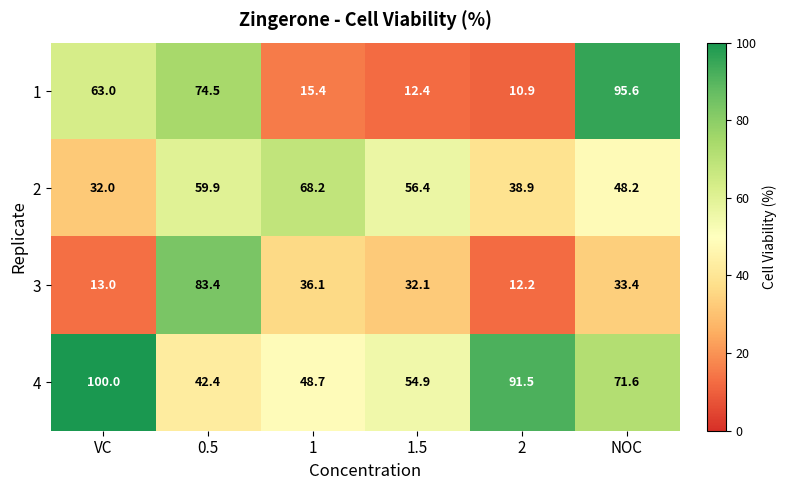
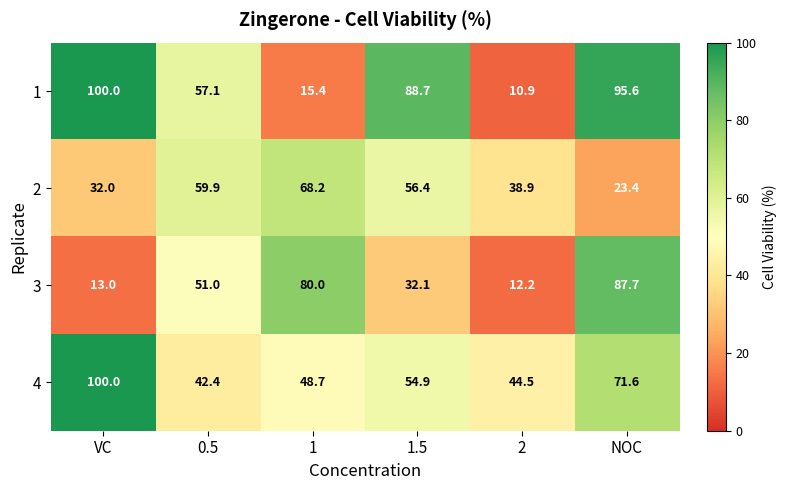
1, VC: 63.0 -> 100.0
1, 0.5: 74.5 -> 57.1
1, 1.5: 12.4 -> 88.7
2, NOC: 48.2 -> 23.4
3, 0.5: 83.4 -> 51.0
3, 1: 36.1 -> 80.0
3, NOC: 33.4 -> 87.7
4, 2: 91.5 -> 44.5
